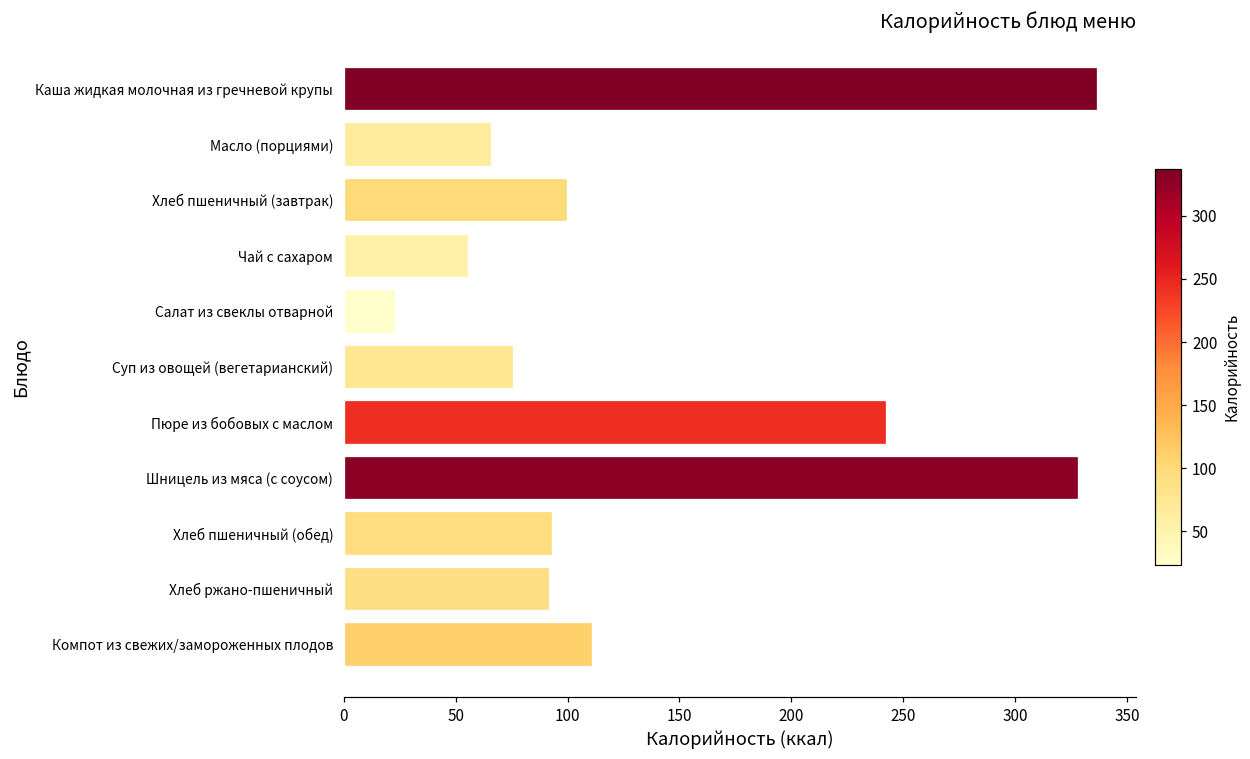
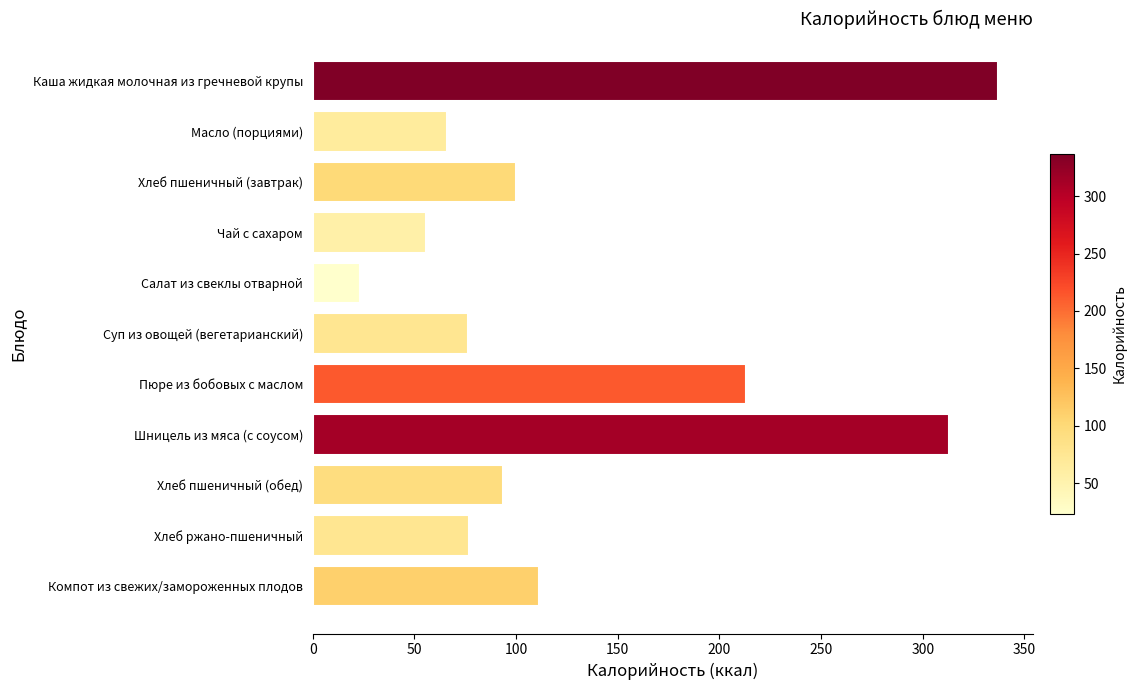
Пюре из бобовых с маслом: 243 -> 213
Шницель из мяса (с соусом): 329 -> 313
Хлеб ржано-пшеничный: 92 -> 77
